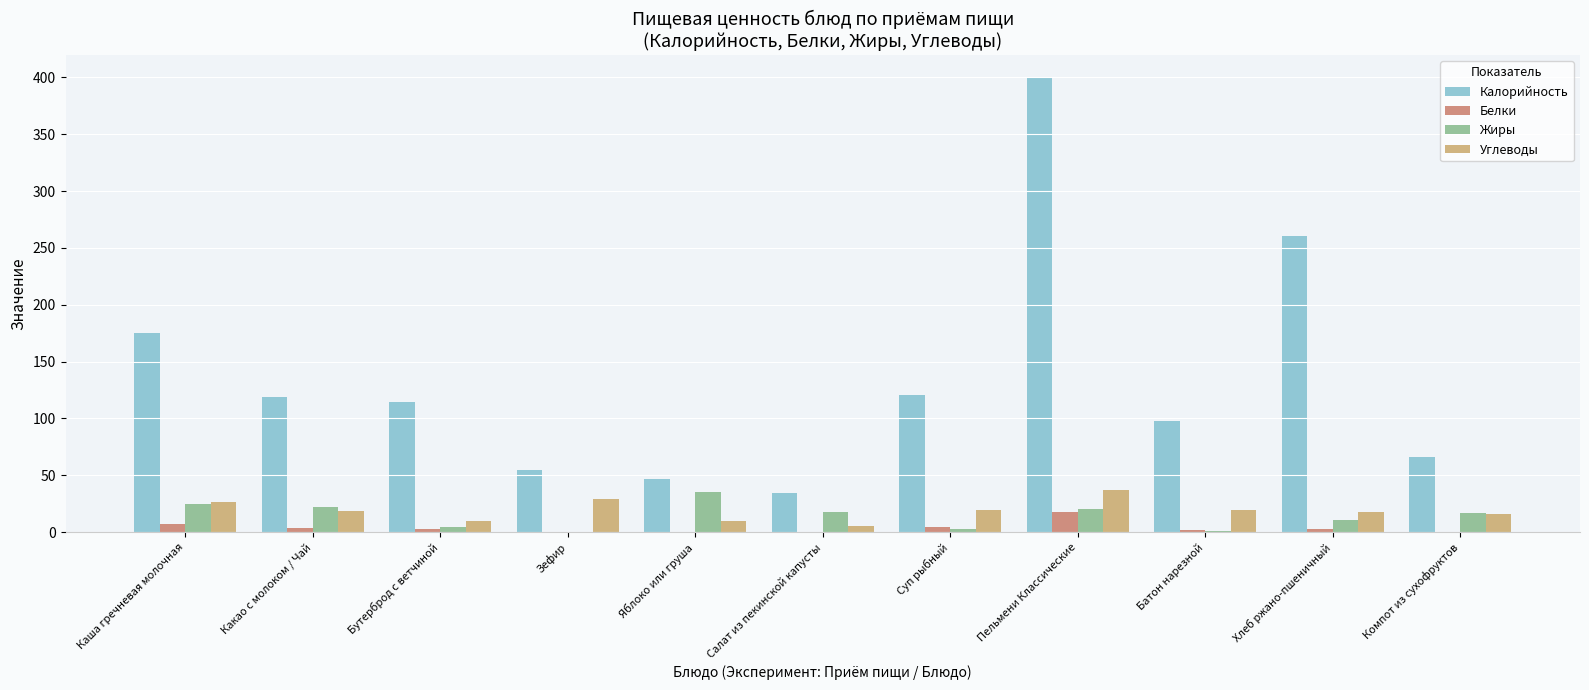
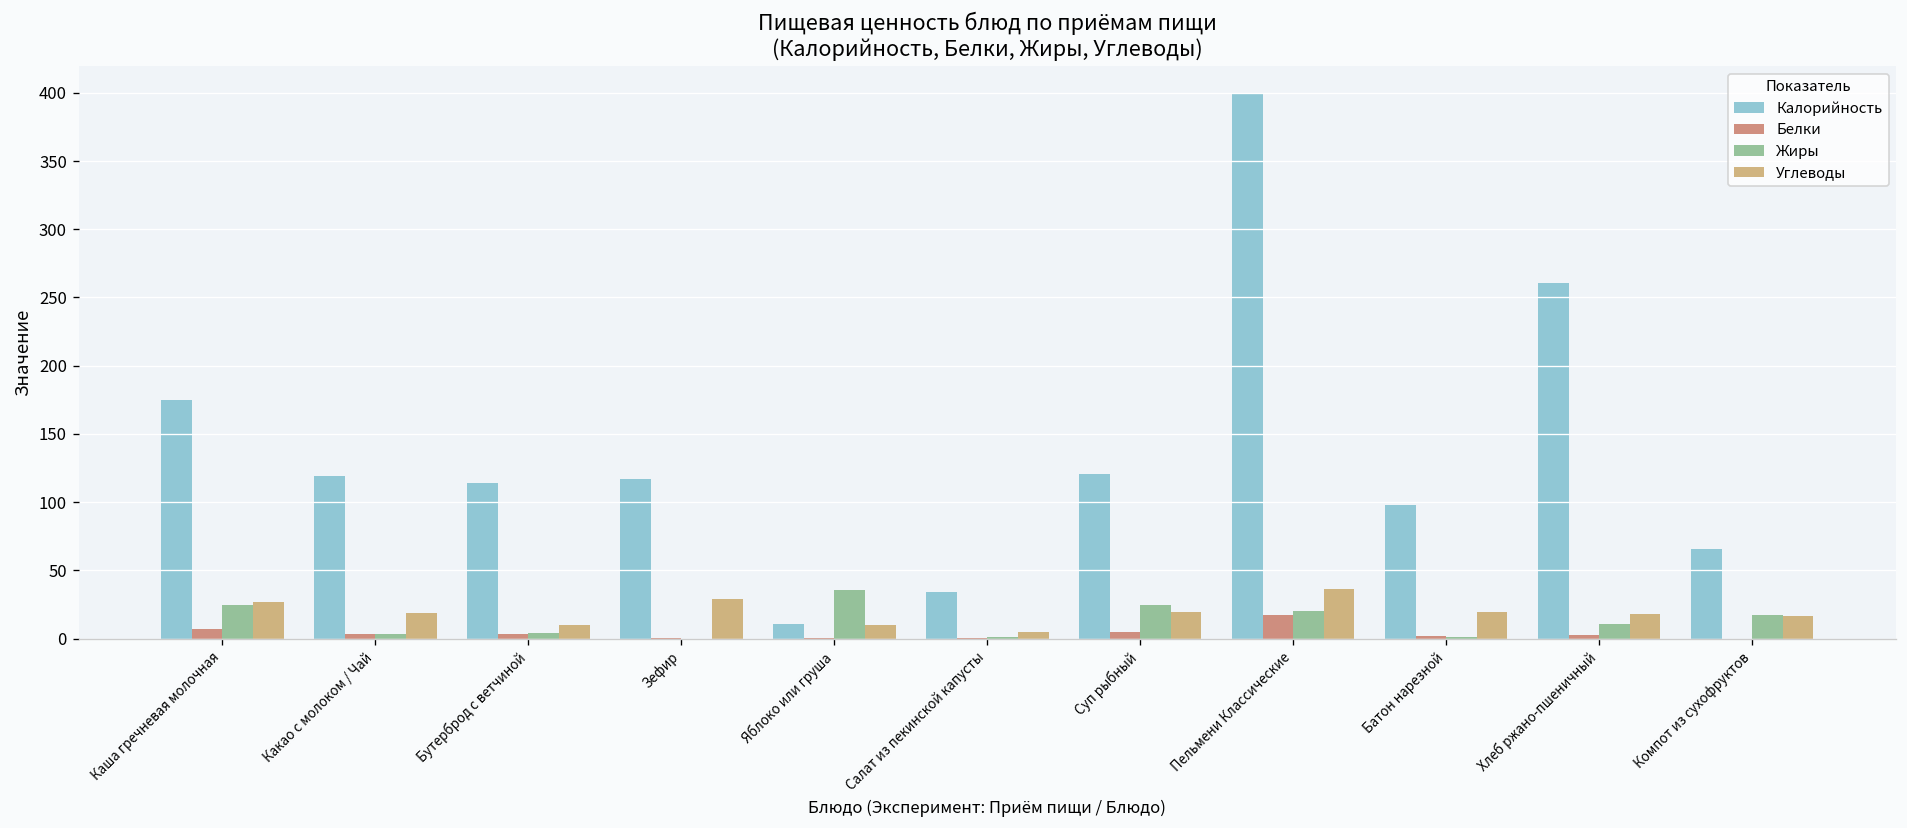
Жиры, Какао с молоком / Чай: 22 -> 3
Калорийность, Зефир: 55 -> 117
Калорийность, Яблоко или груша: 47 -> 11
Жиры, Салат из пекинской капусты: 18 -> 1
Жиры, Суп рыбный: 3 -> 24
